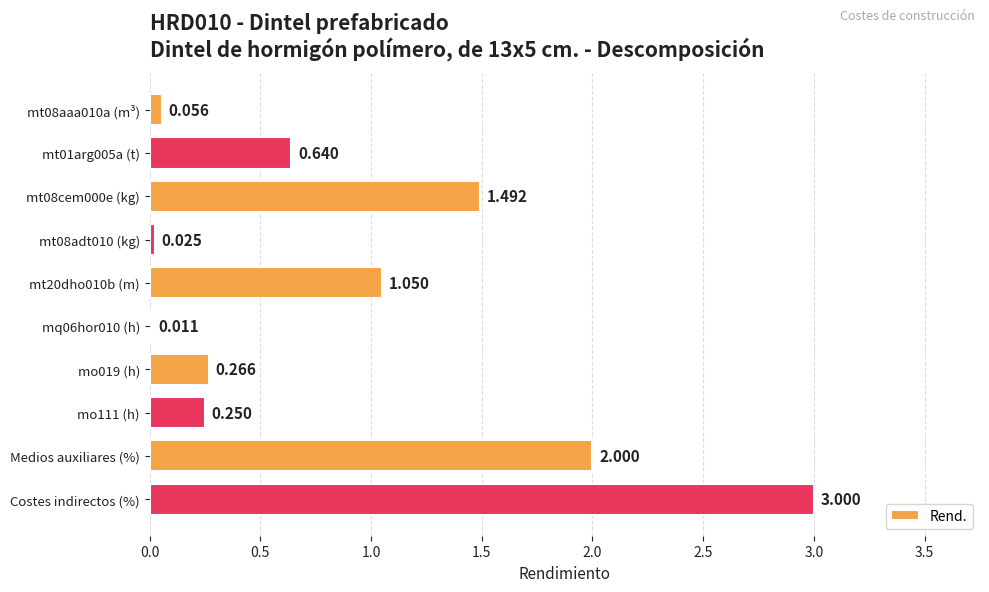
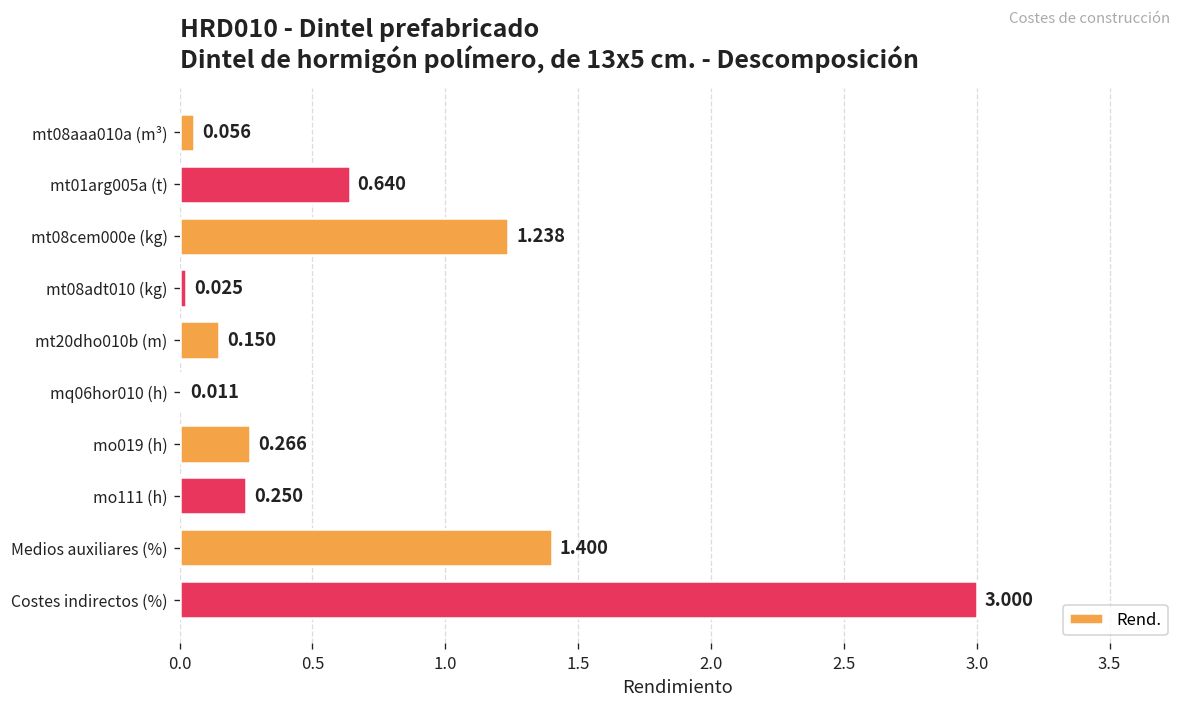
mt08cem000e (kg): 1.492 -> 1.238
mt20dho010b (m): 1.050 -> 0.150
Medios auxiliares (%): 2.000 -> 1.400
